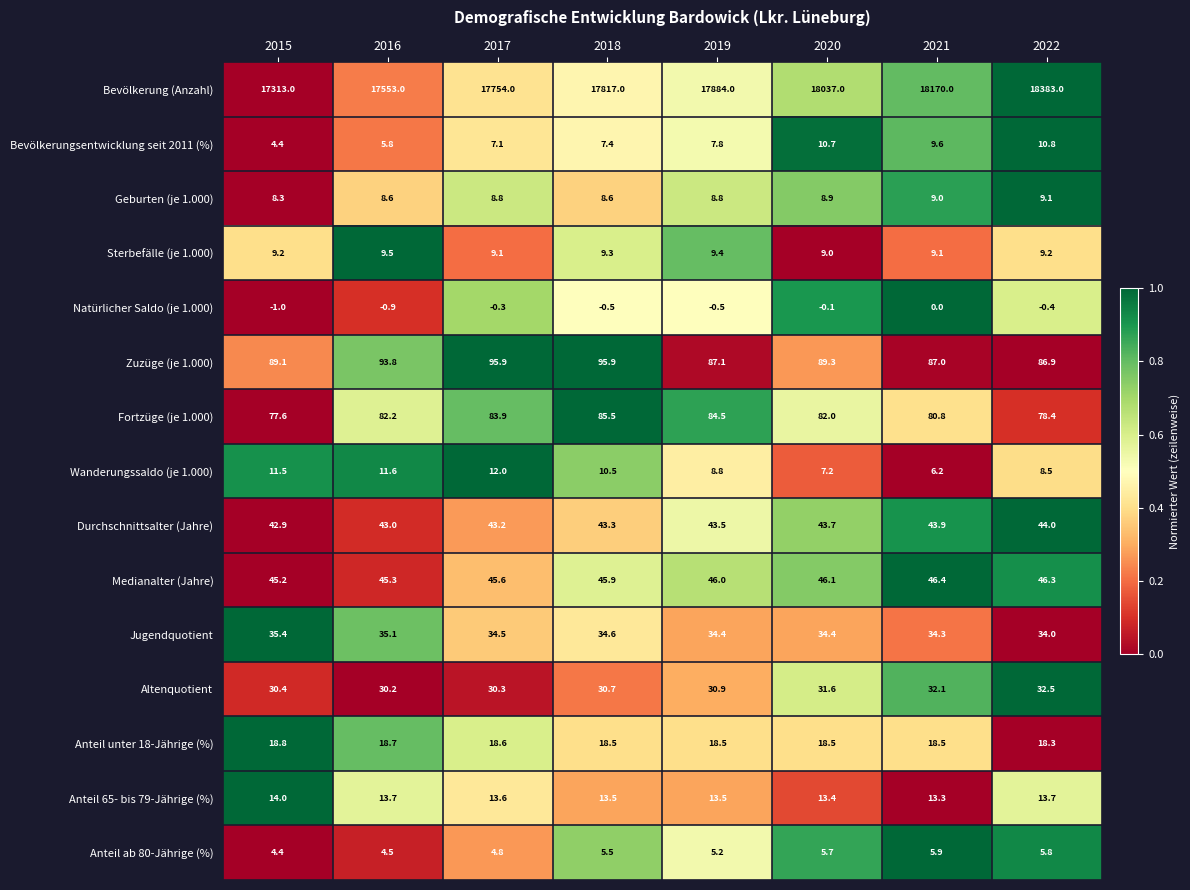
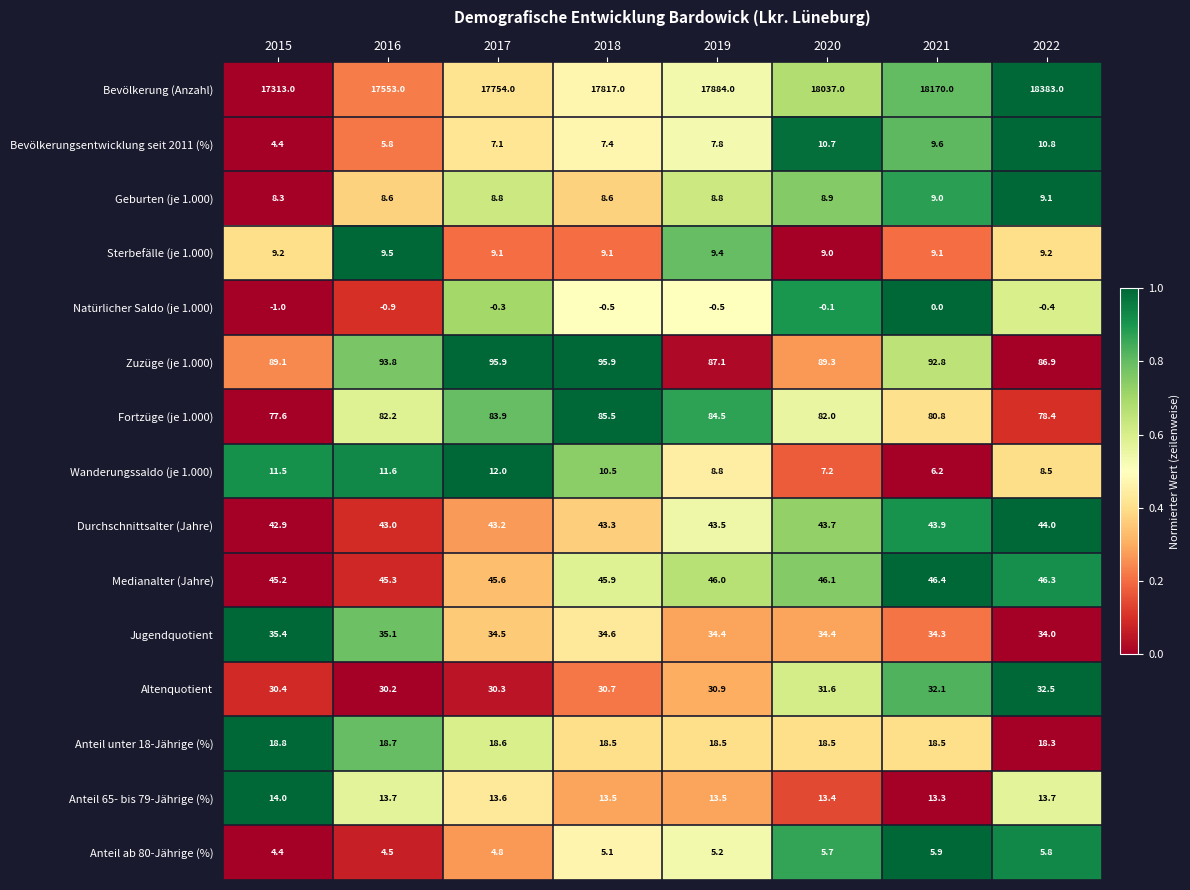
Sterbefälle (je 1.000), 2018: 9.3 -> 9.1
Zuzüge (je 1.000), 2021: 87.0 -> 92.8
Anteil ab 80-Jährige (%), 2018: 5.5 -> 5.1
